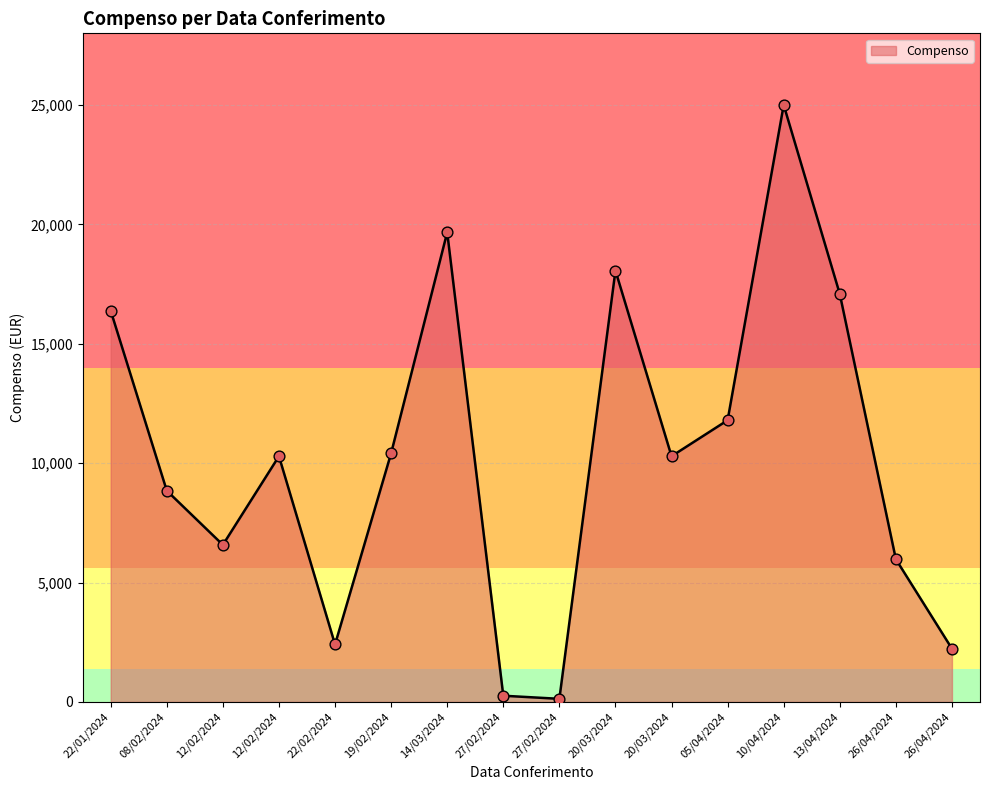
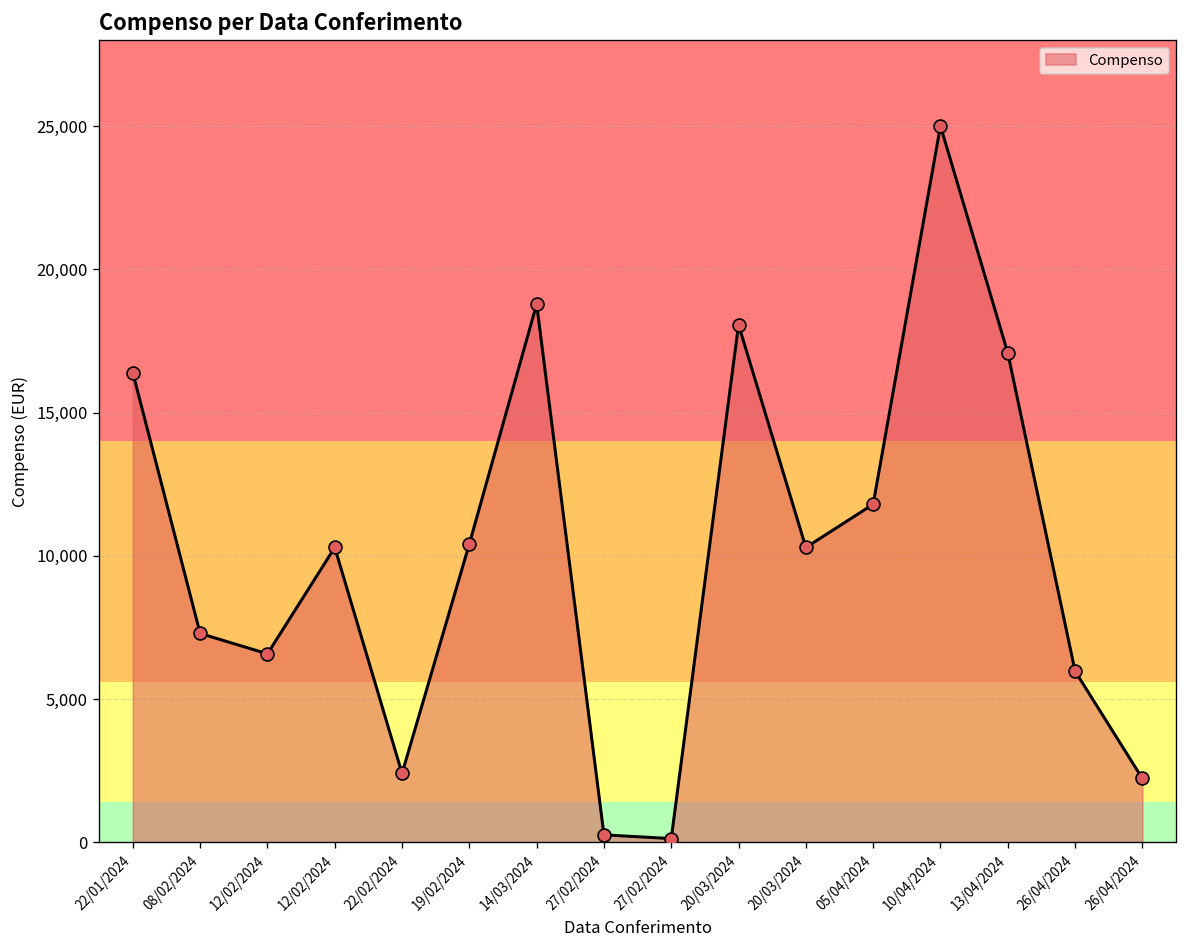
08/02/2024: 8,800 -> 7,300
14/03/2024: 19,700 -> 18,800
